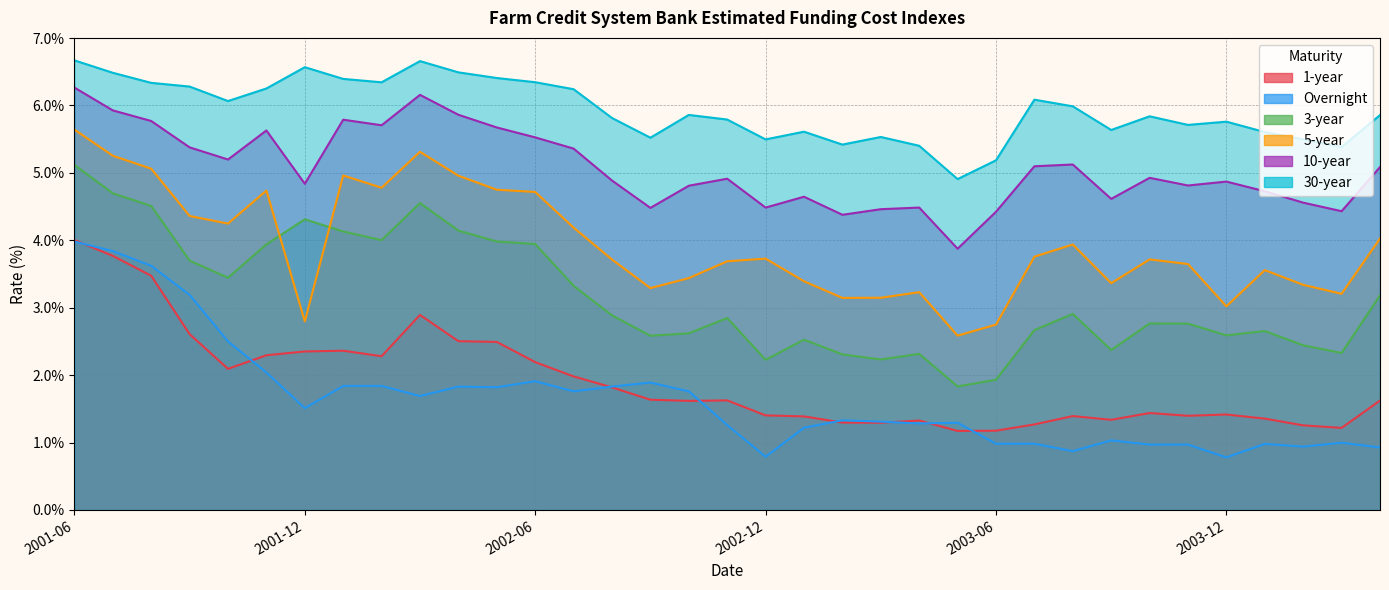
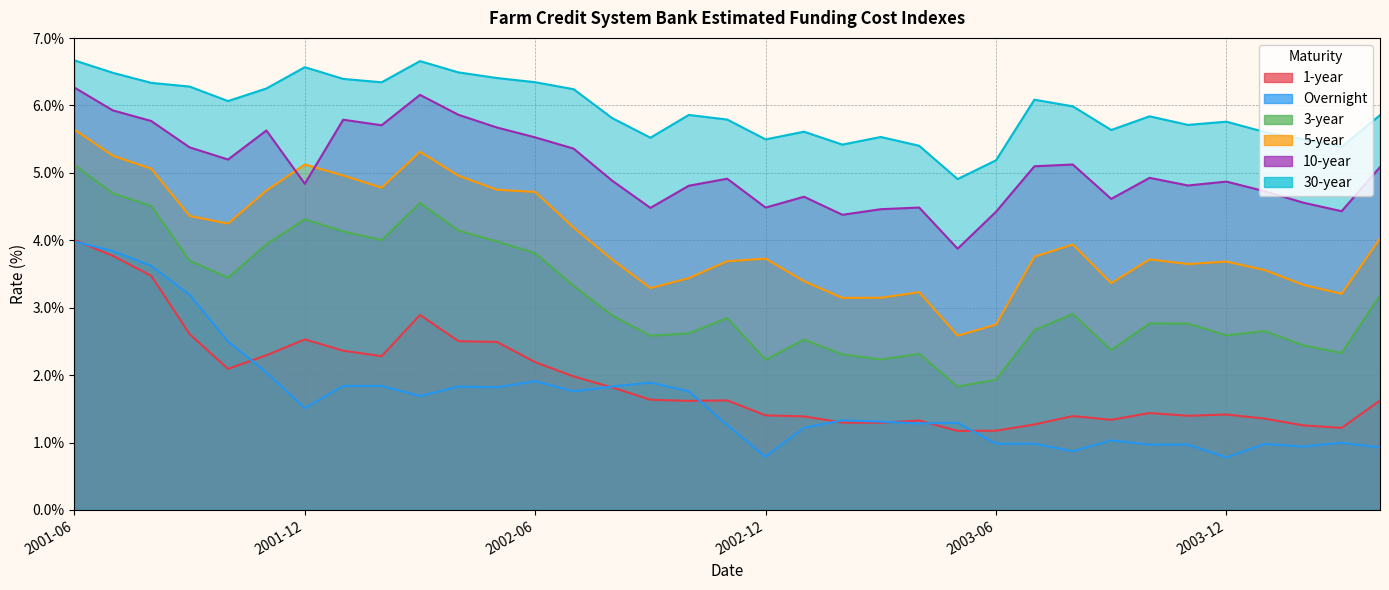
1-year, 2001-12: 2.4% -> 2.5%
5-year, 2001-12: 2.8% -> 5.1%
3-year, 2002-06: 3.9% -> 3.8%
5-year, 2003-12: 3.0% -> 3.7%
